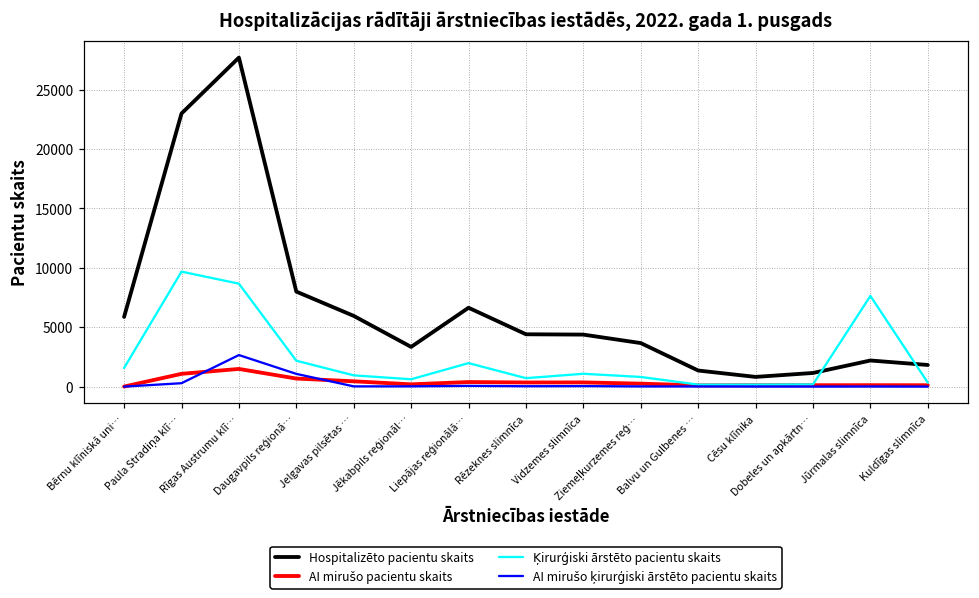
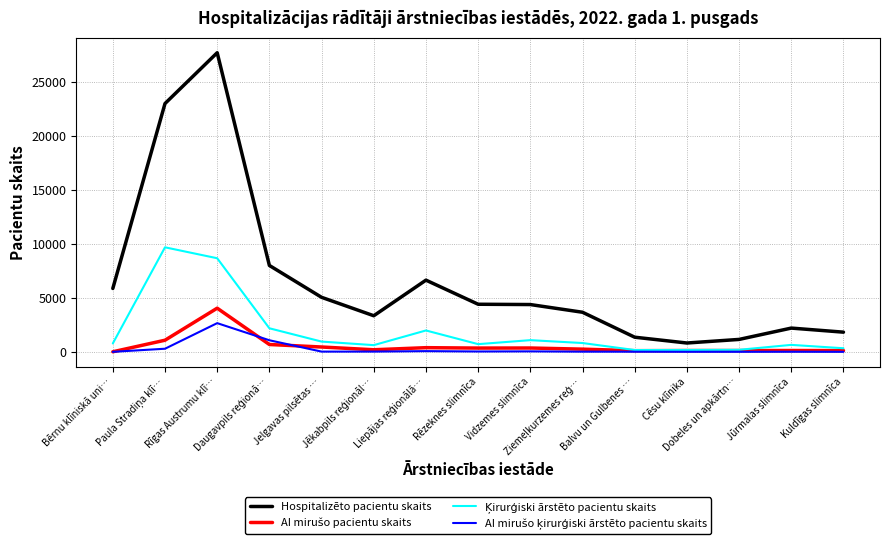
Ķirurģiski ārstēto pacientu skaits, Bērnu klīniskā uni…: 1600 -> 800
AI mirušo pacientu skaits, Rīgas Austrumu klī…: 1500 -> 4000
Hospitalizēto pacientu skaits, Jelgavas pilsētas …: 6000 -> 5100
Ķirurģiski ārstēto pacientu skaits, Jūrmalas slimnīca: 7600 -> 700
